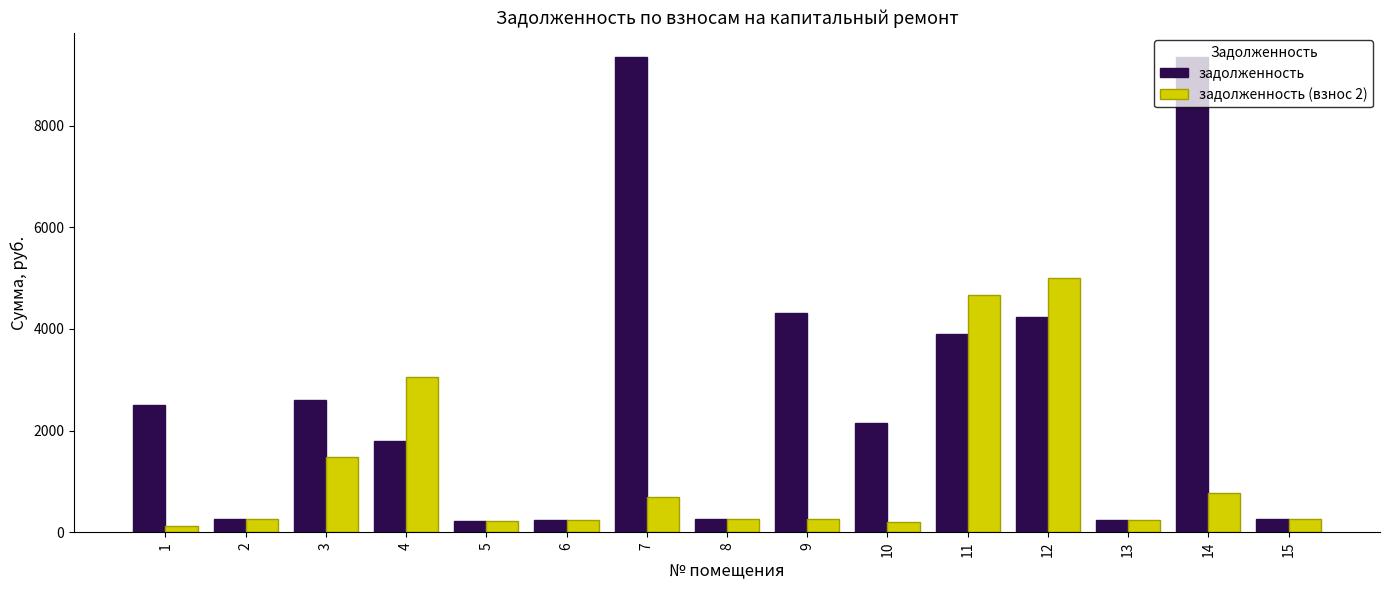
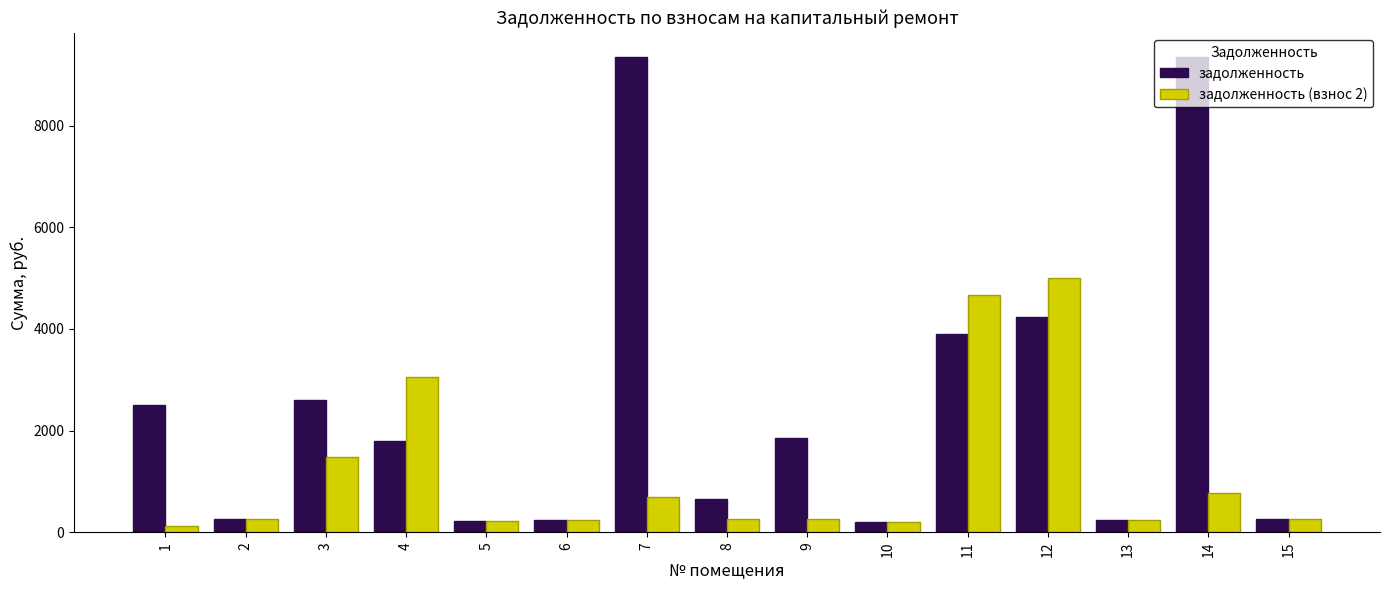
задолженность, 8: 300 -> 600
задолженность, 9: 4300 -> 1900
задолженность, 10: 2200 -> 200
